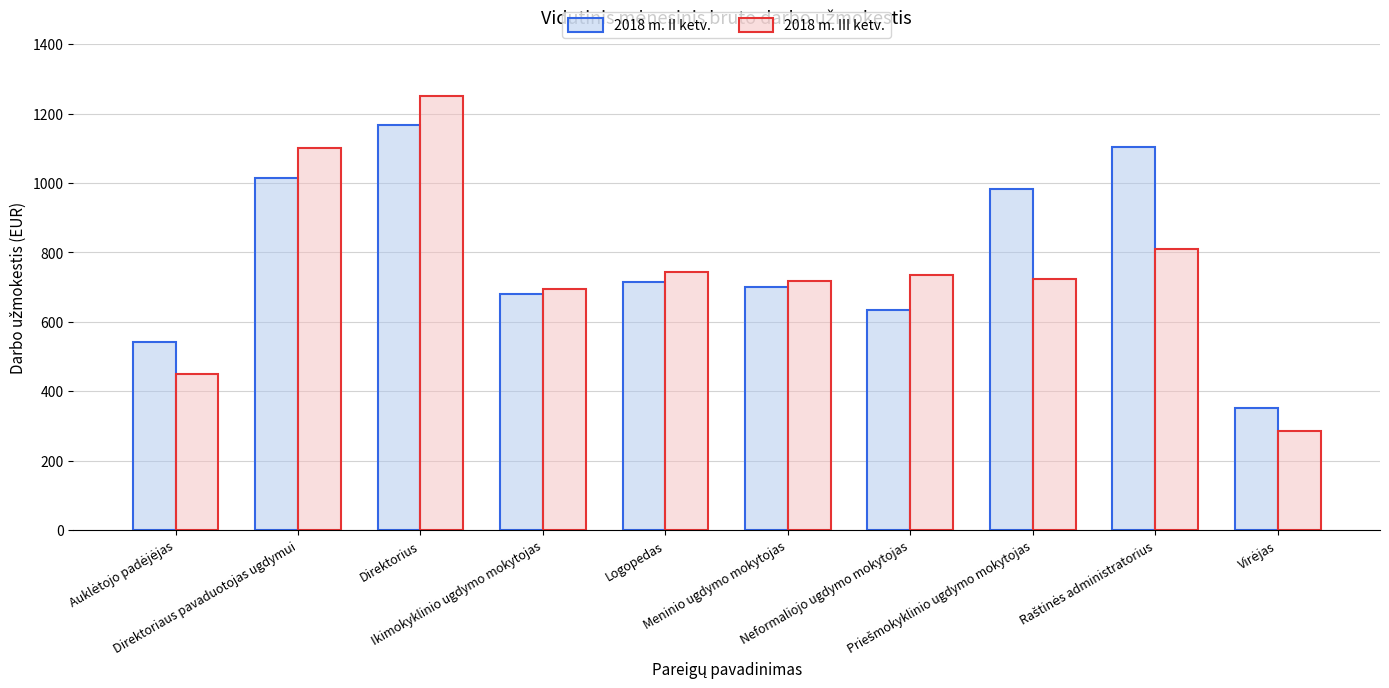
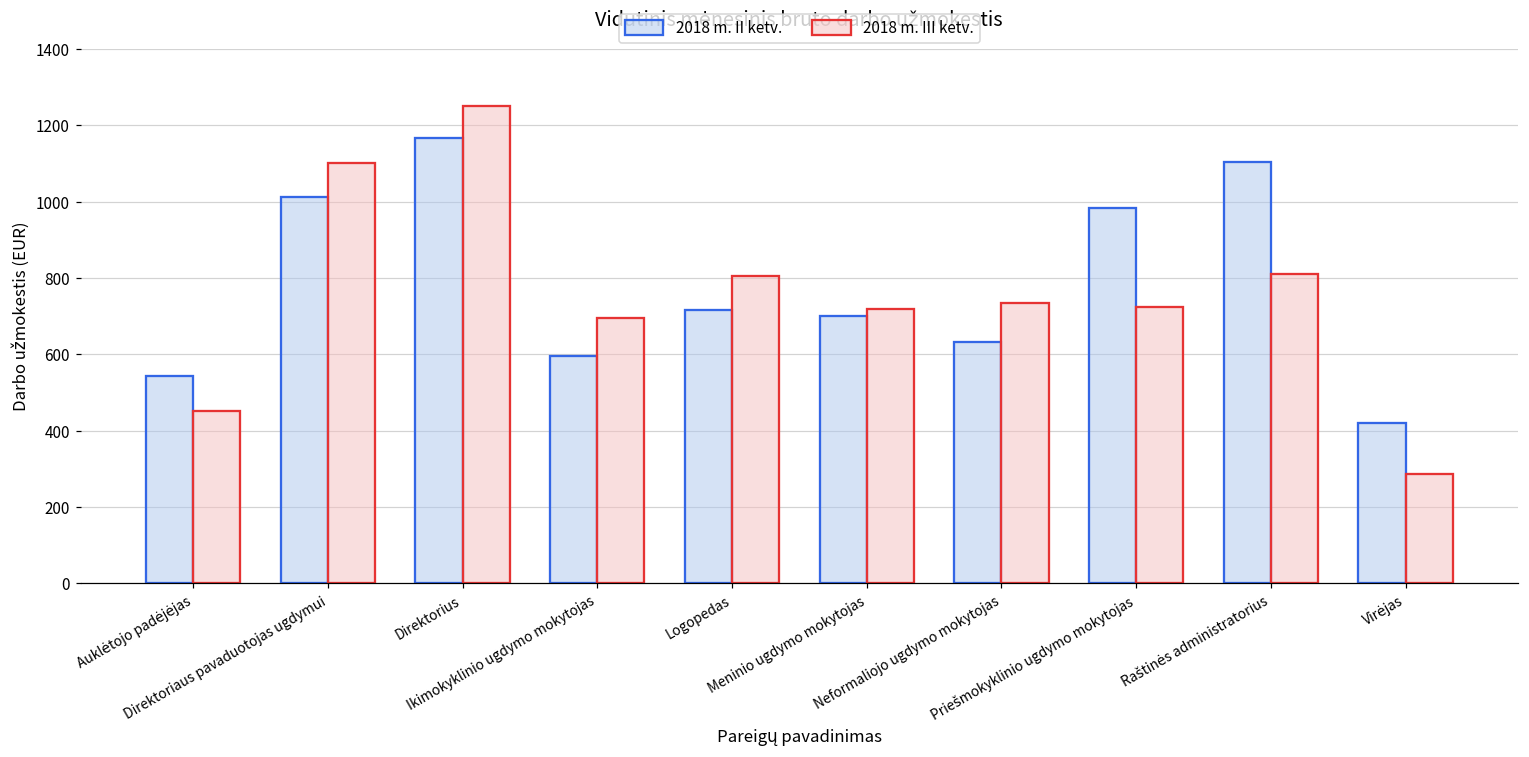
2018 m. II ketv., Ikimokyklinio ugdymo mokytojas: 680 -> 600
2018 m. III ketv., Logopedas: 740 -> 810
2018 m. II ketv., Virėjas: 350 -> 420
